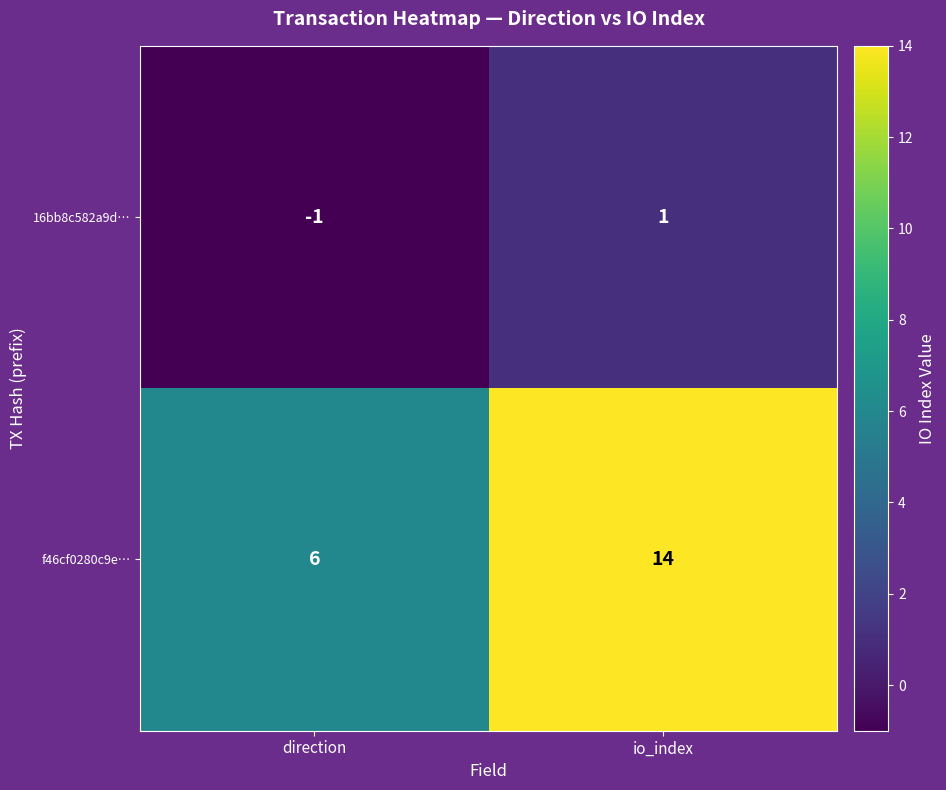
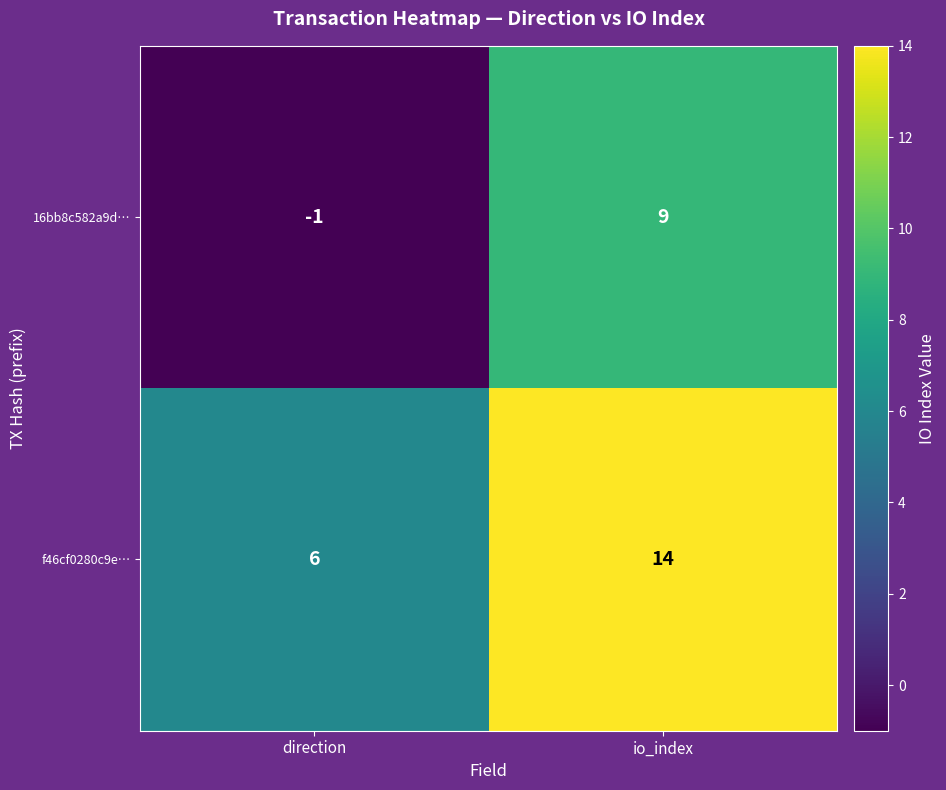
16bb8c582a9d…, io_index: 1 -> 9
